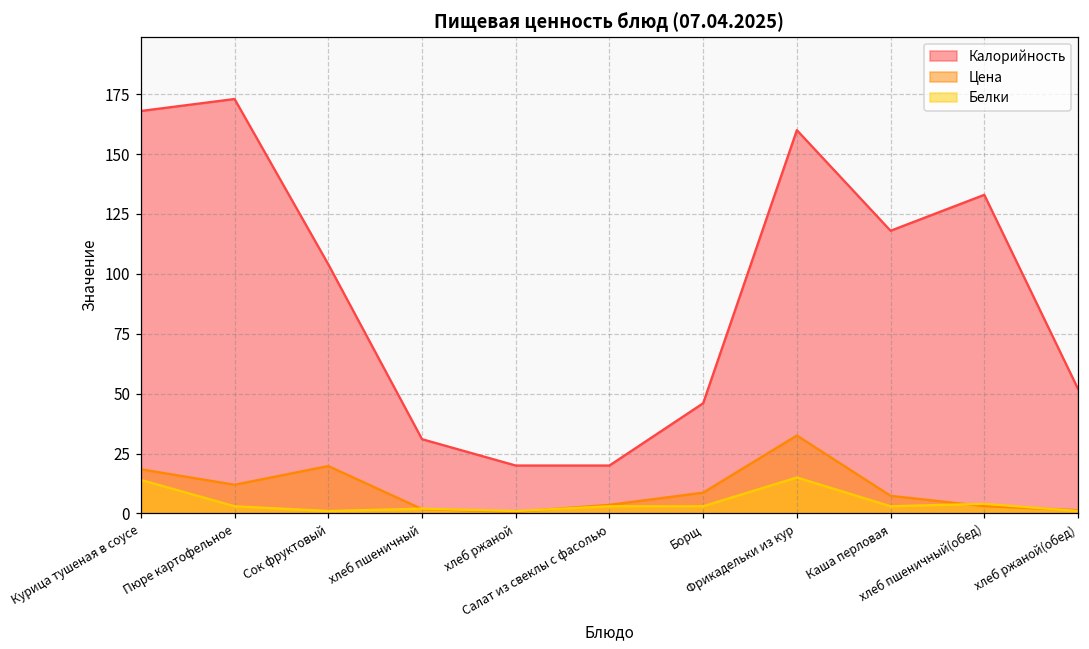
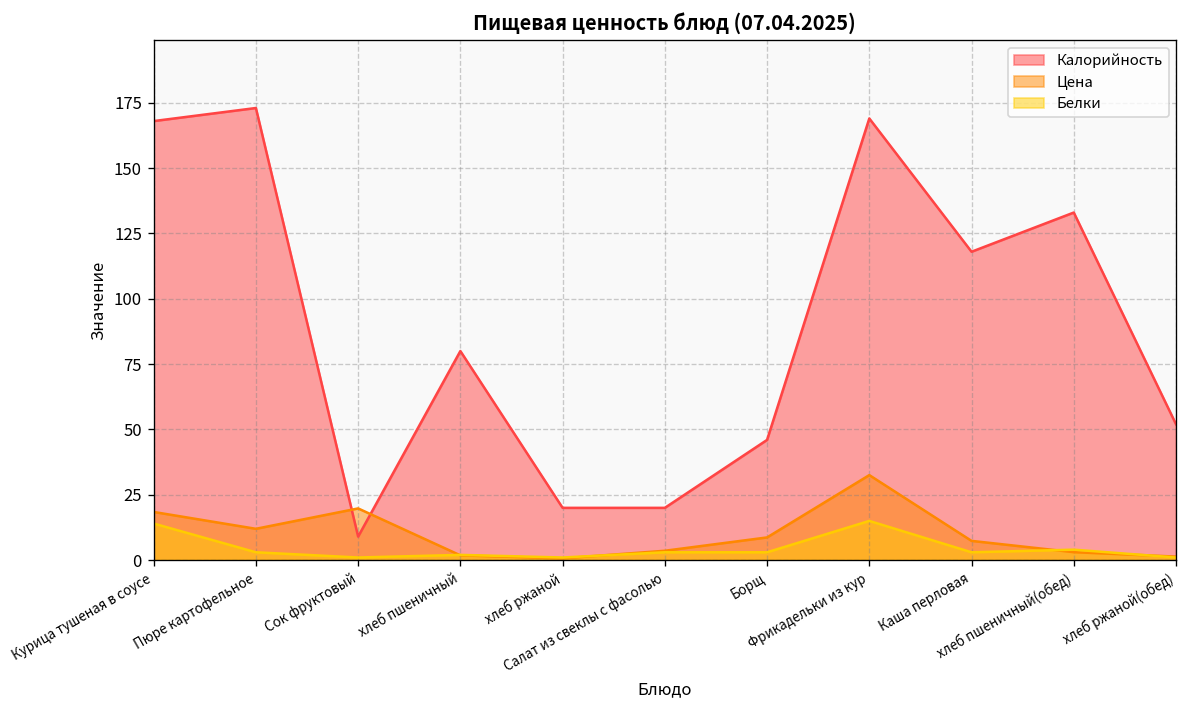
Калорийность, Сок фруктовый: 104 -> 9
Калорийность, хлеб пшеничный: 31 -> 80
Калорийность, Фрикадельки из кур: 160 -> 169
